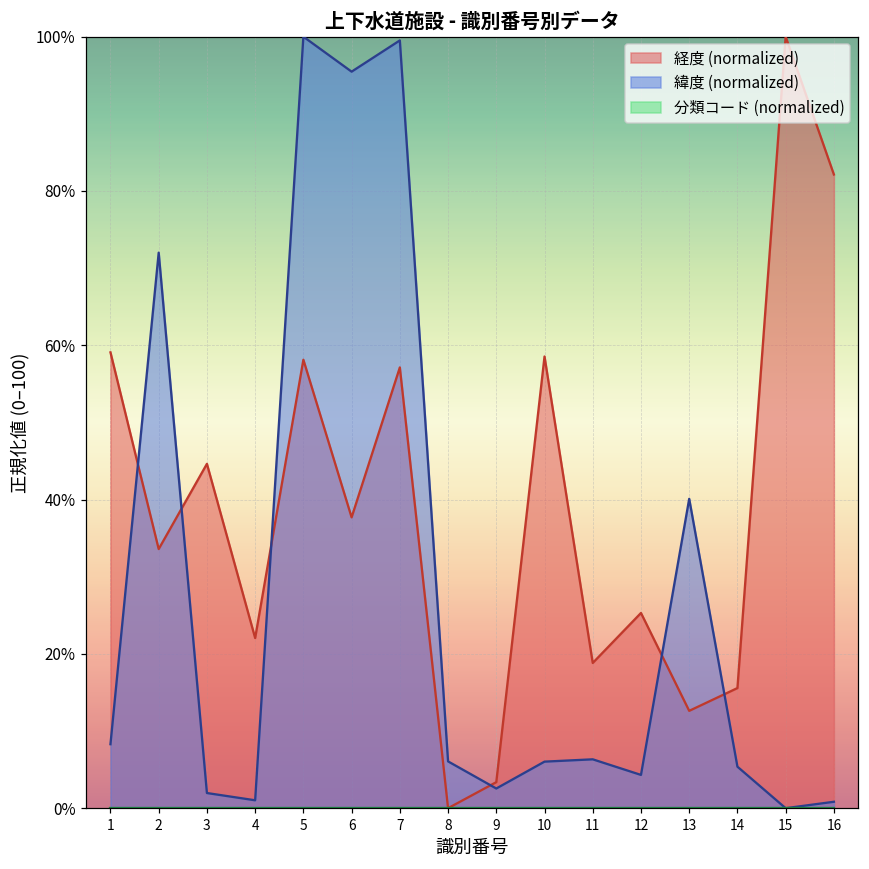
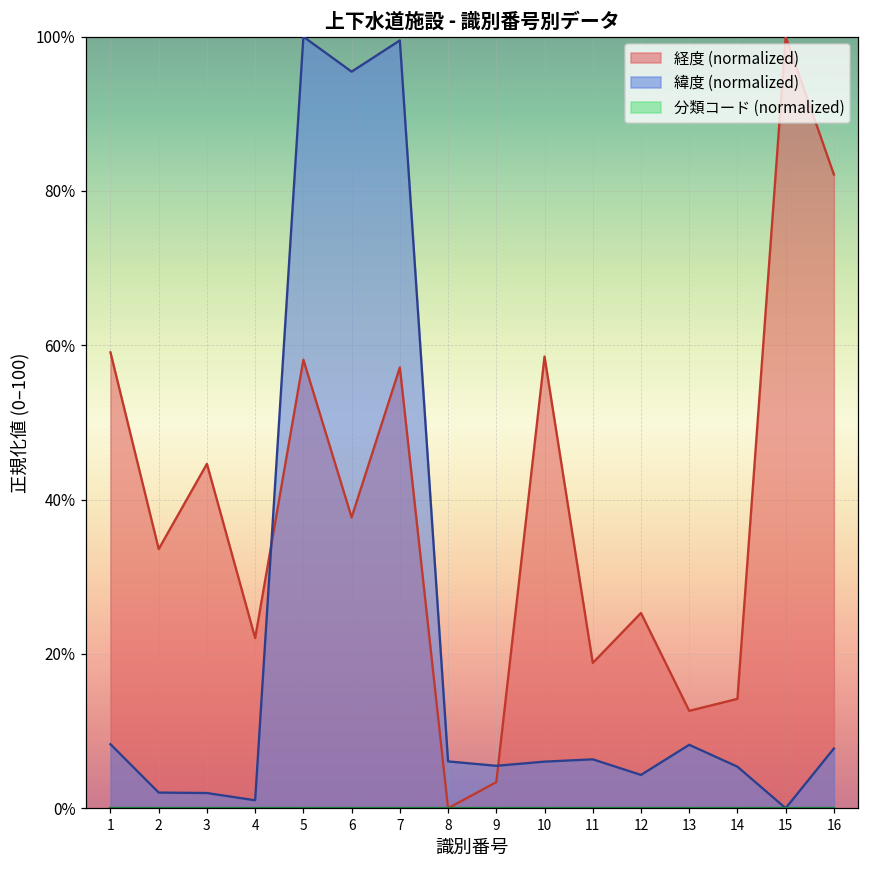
緯度 (normalized), 2: 72% -> 2%
緯度 (normalized), 9: 3% -> 5%
緯度 (normalized), 13: 40% -> 8%
経度 (normalized), 14: 16% -> 14%
緯度 (normalized), 16: 1% -> 8%
